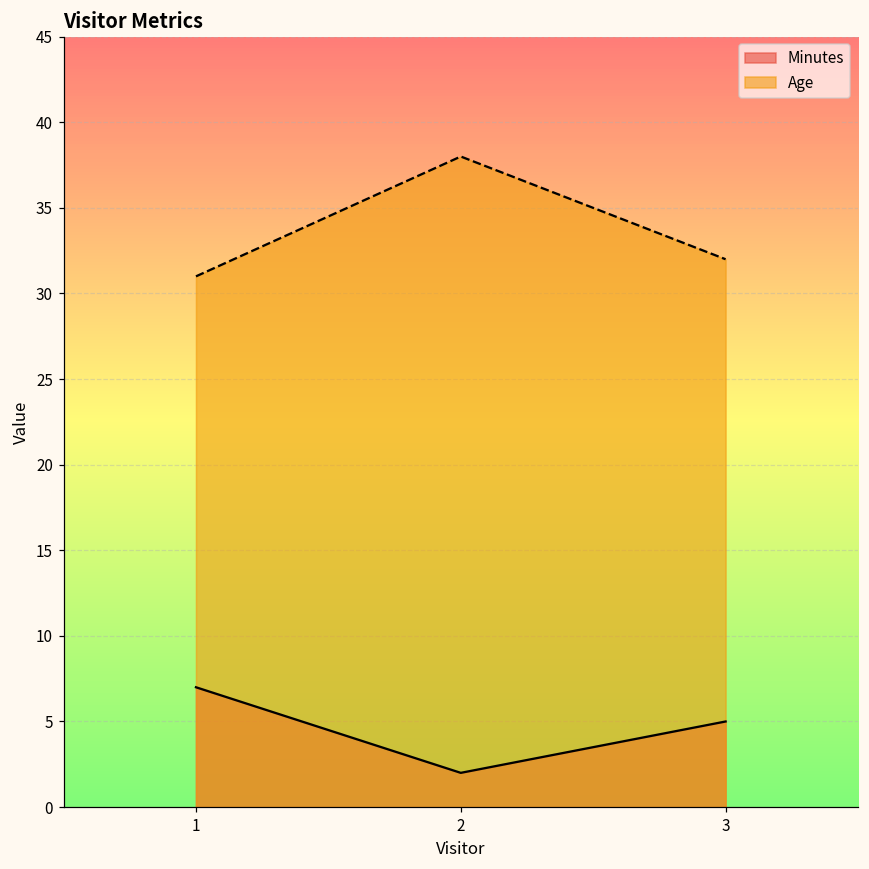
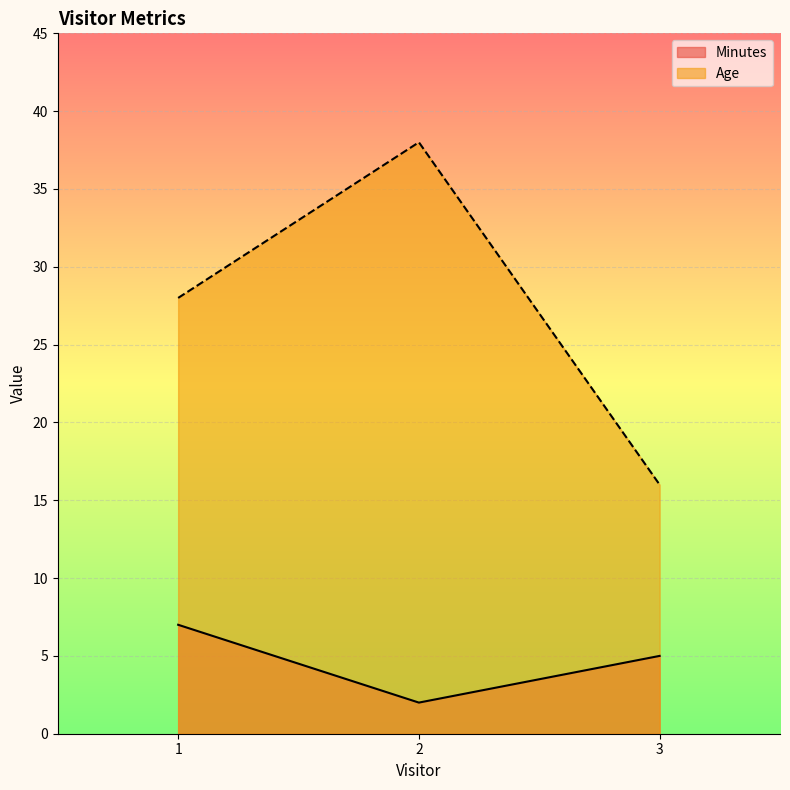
Age, 1: 31 -> 28
Age, 3: 32 -> 16
